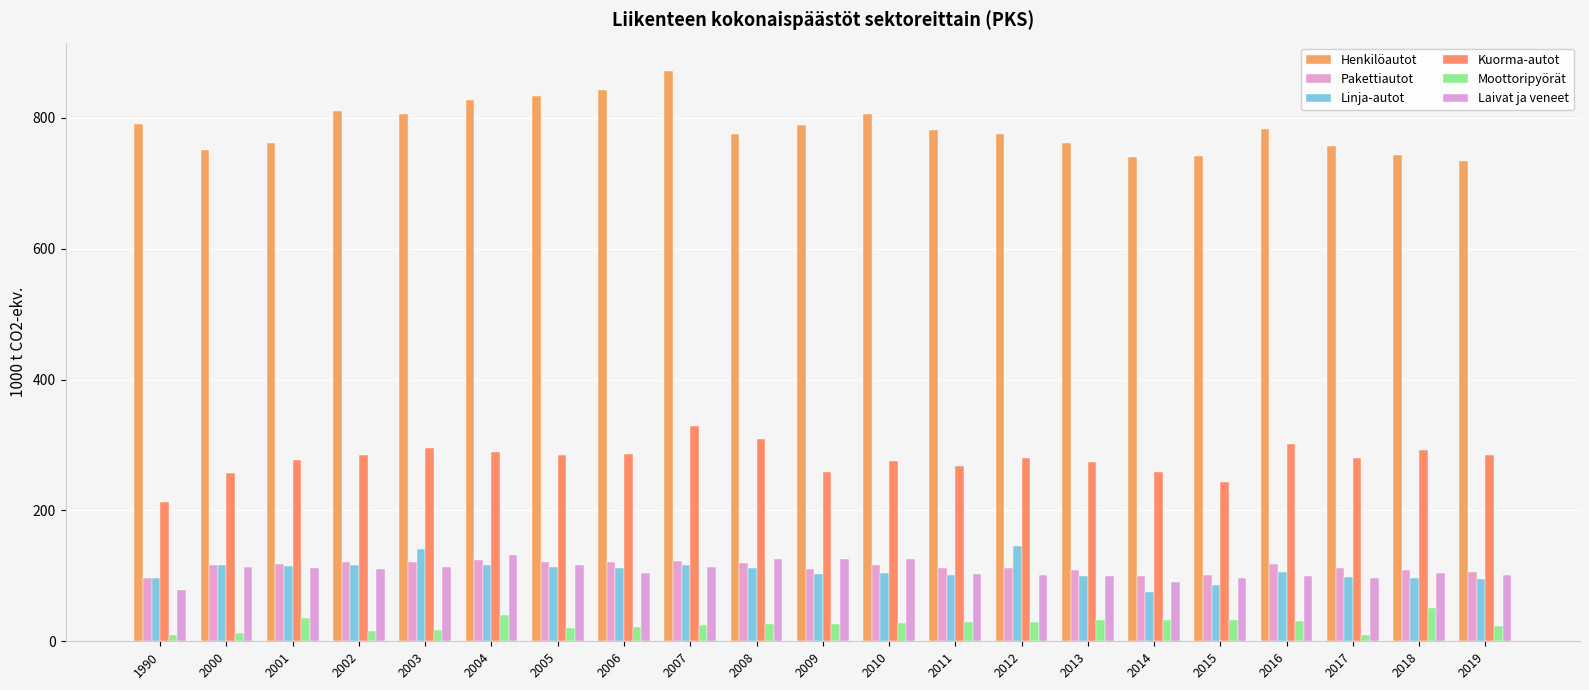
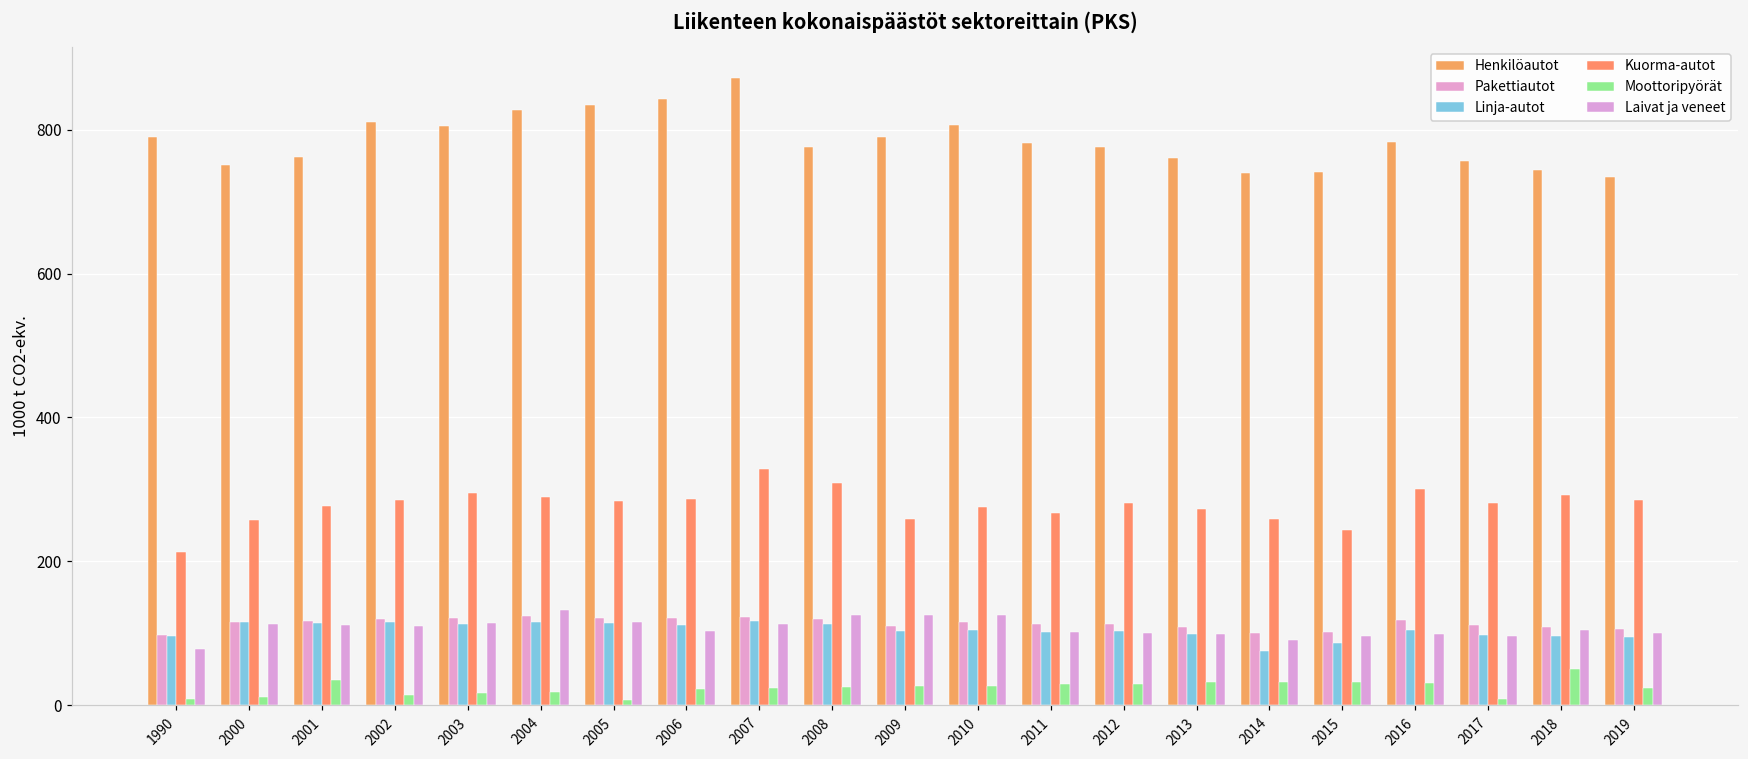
Linja-autot, 2003: 140 -> 110
Moottoripyörät, 2004: 40 -> 20
Moottoripyörät, 2005: 20 -> 10
Linja-autot, 2012: 150 -> 100
